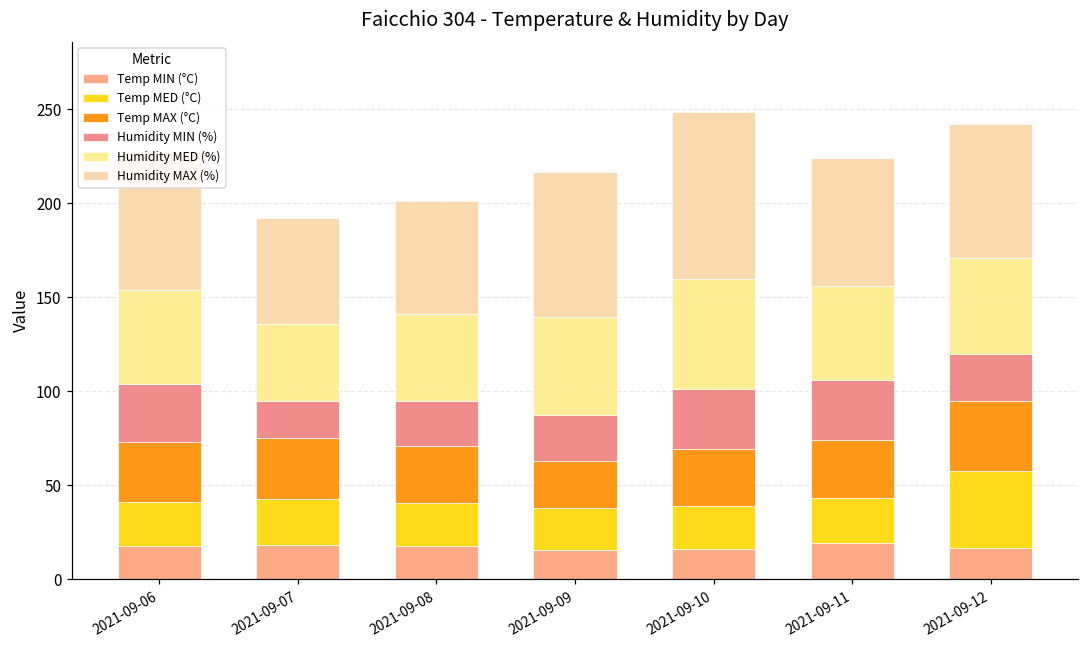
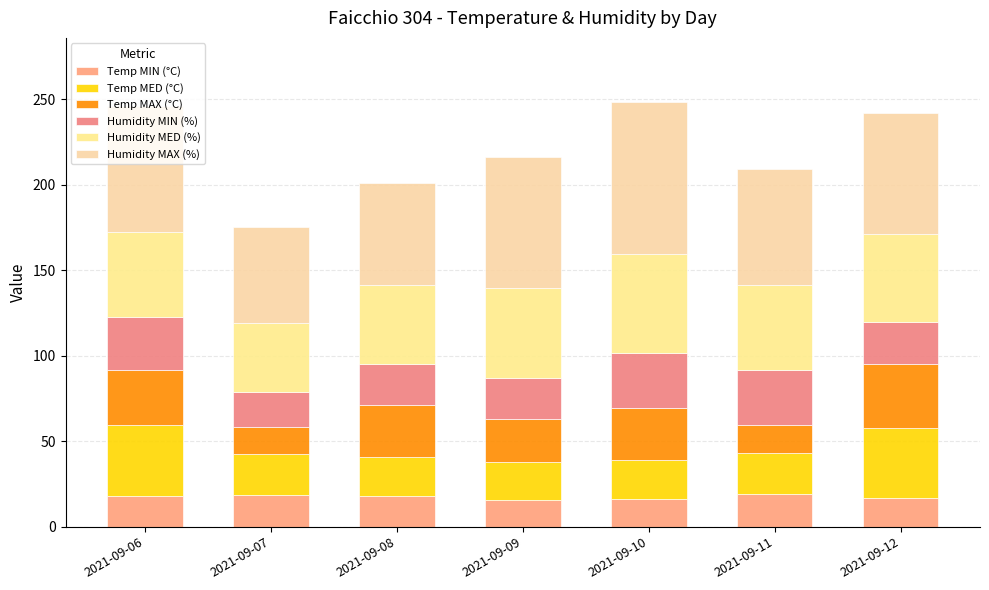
Temp MED (°C), 2021-09-06: 24 -> 42
Temp MAX (°C), 2021-09-07: 33 -> 16
Temp MAX (°C), 2021-09-11: 31 -> 16
